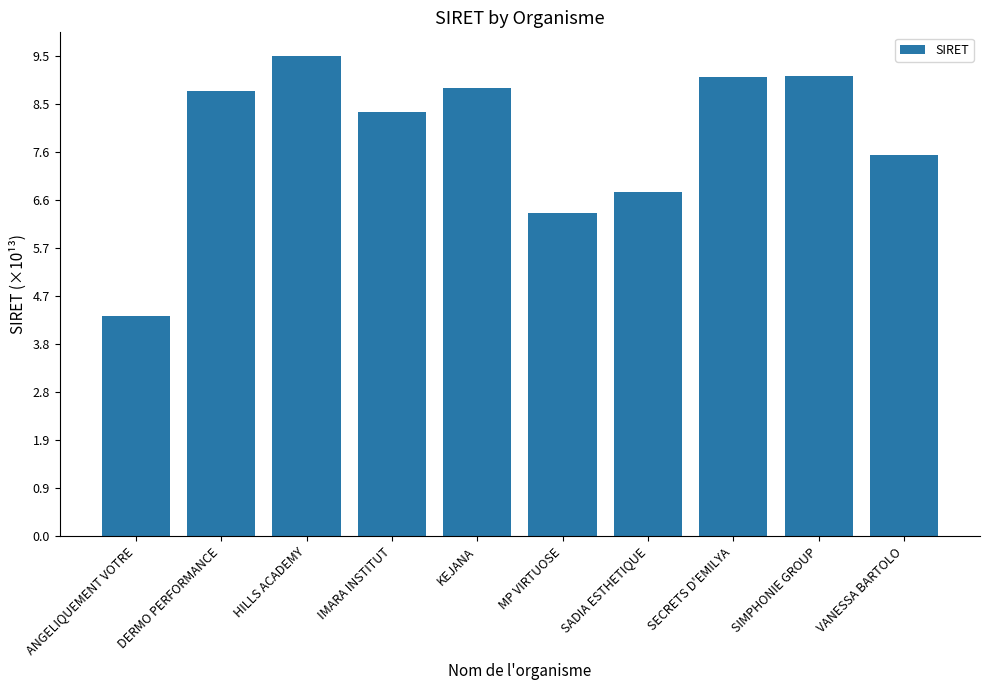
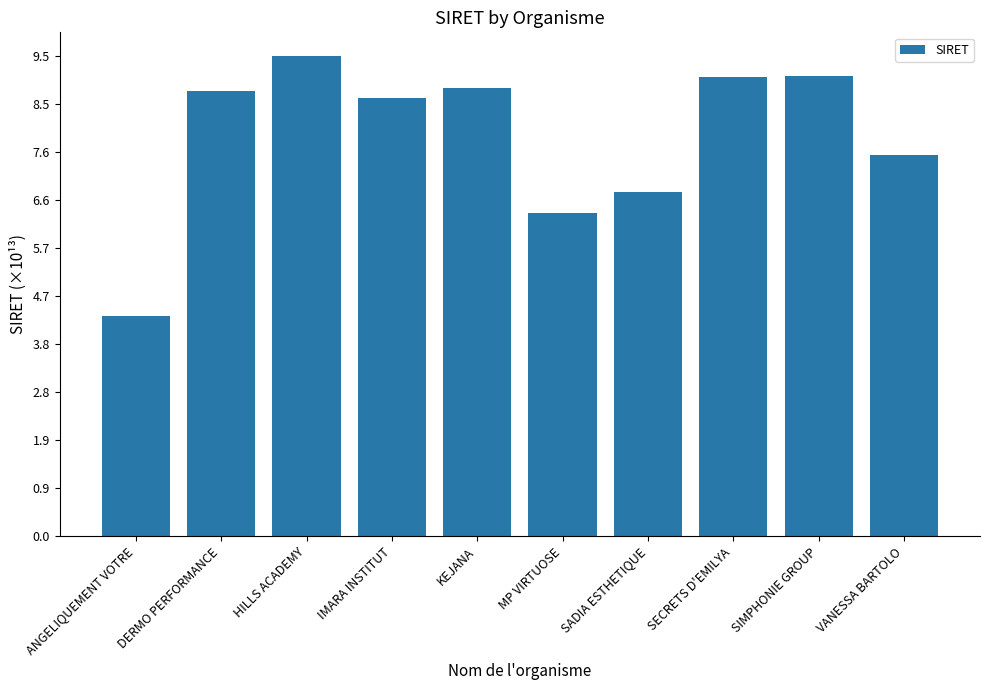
IMARA INSTITUT: 8.4 -> 8.7
